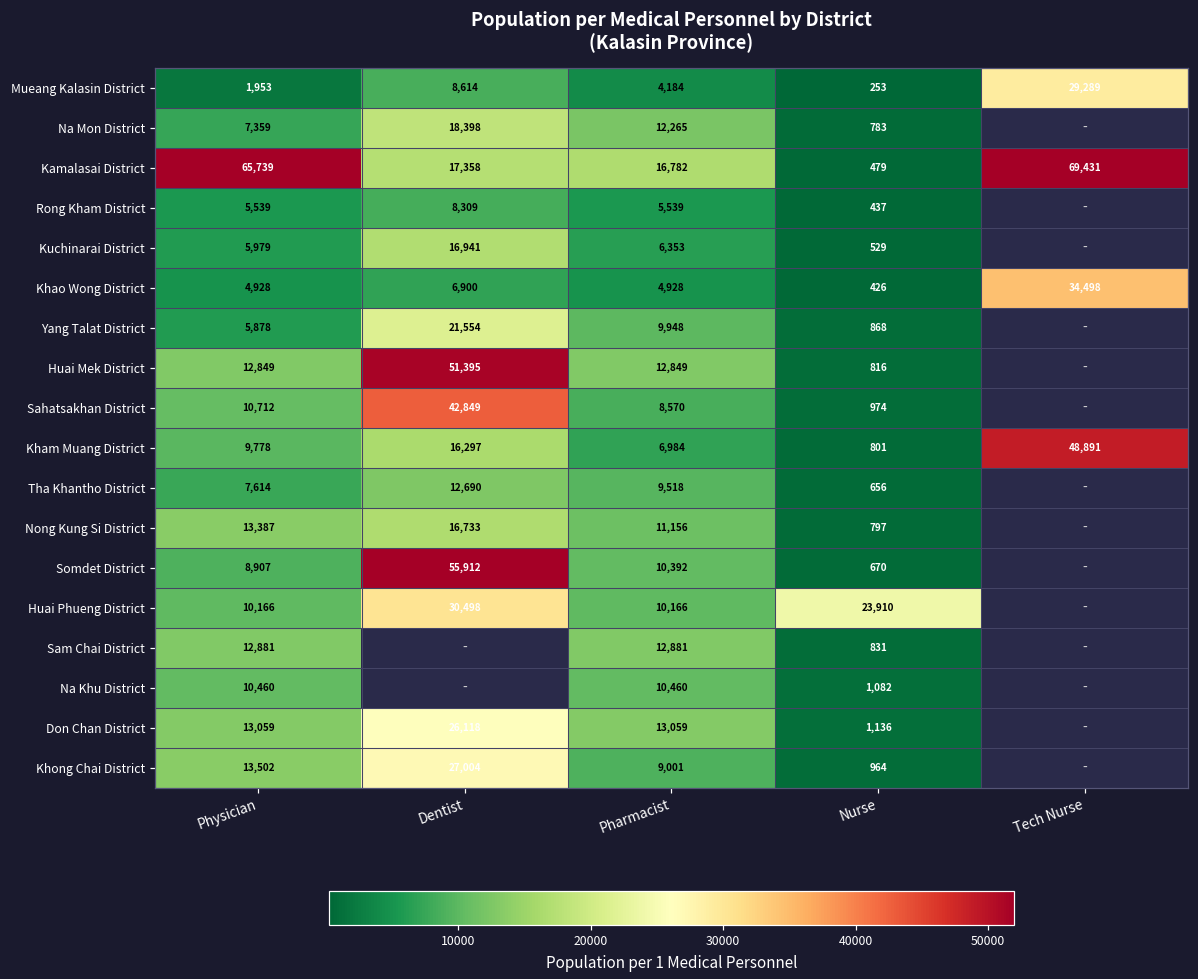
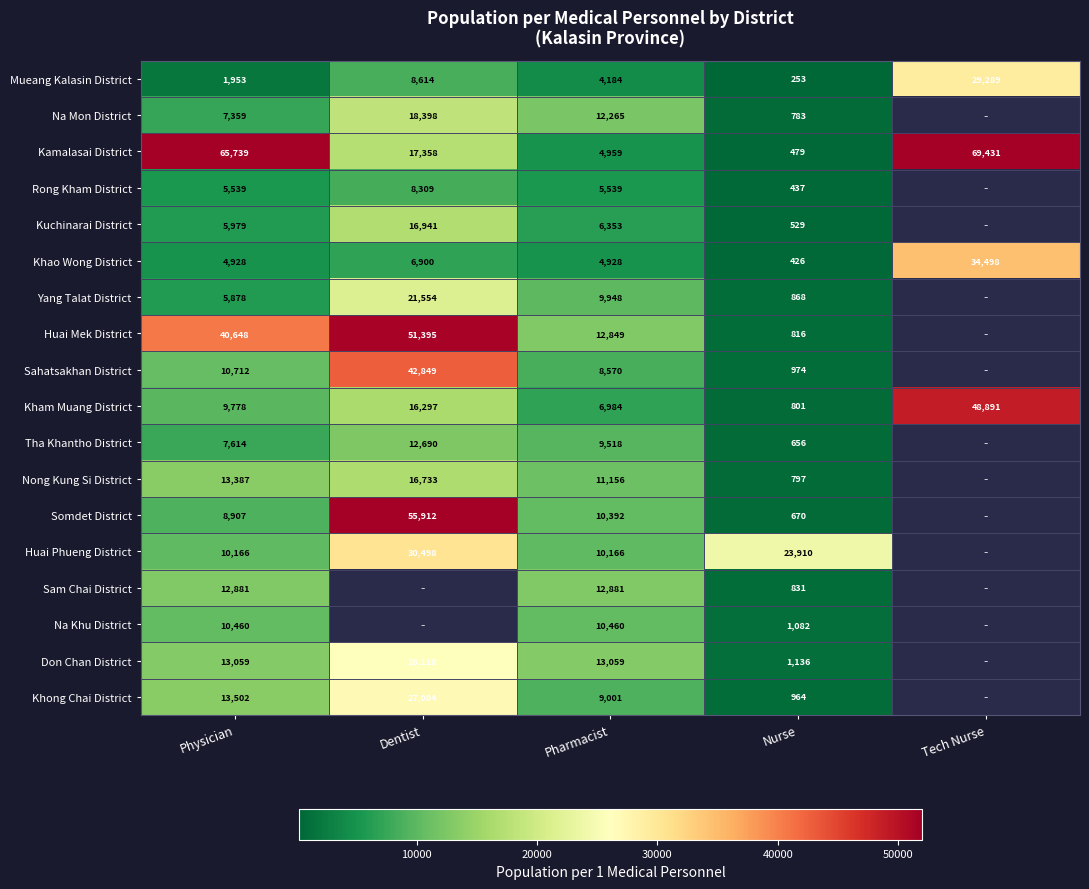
Kamalasai District, Pharmacist: 16,782 -> 4,959
Huai Mek District, Physician: 12,849 -> 40,648
